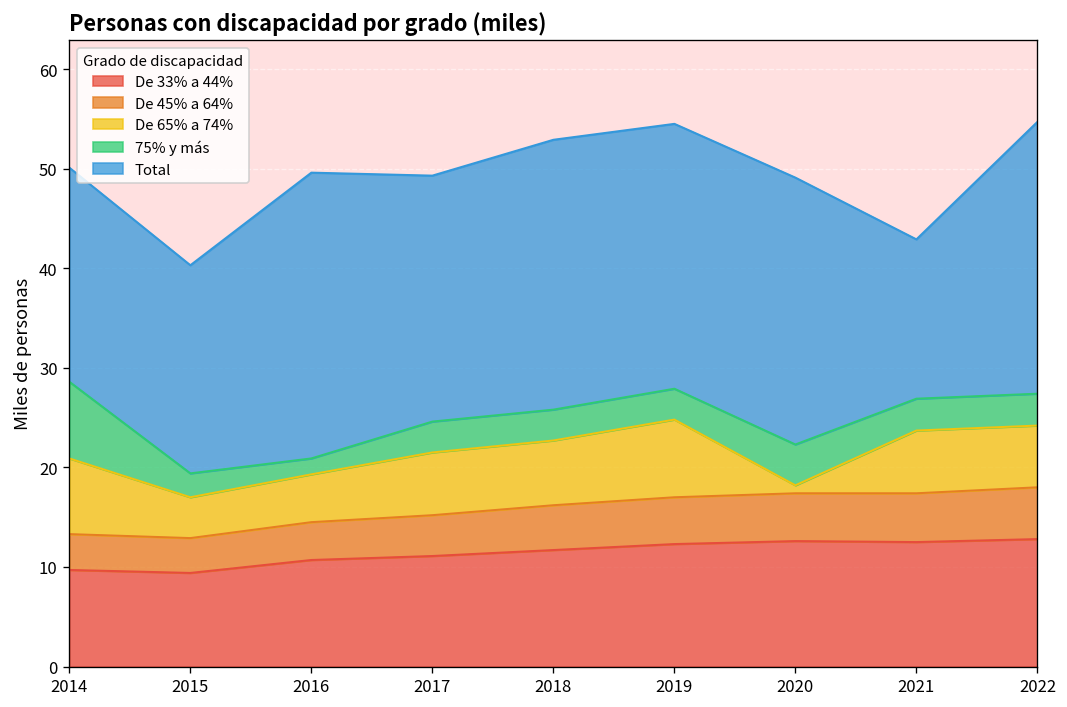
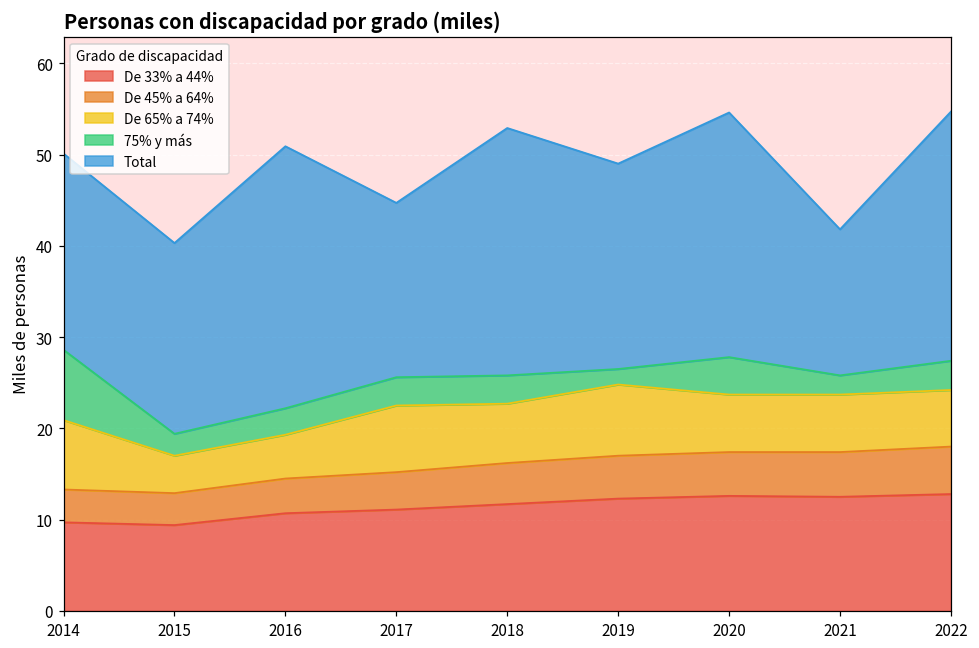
75% y más, 2016: 2 -> 3
De 65% a 74%, 2017: 6 -> 7
Total, 2017: 25 -> 19
75% y más, 2019: 3 -> 2
Total, 2019: 27 -> 23
De 65% a 74%, 2020: 1 -> 6
75% y más, 2021: 3 -> 2
